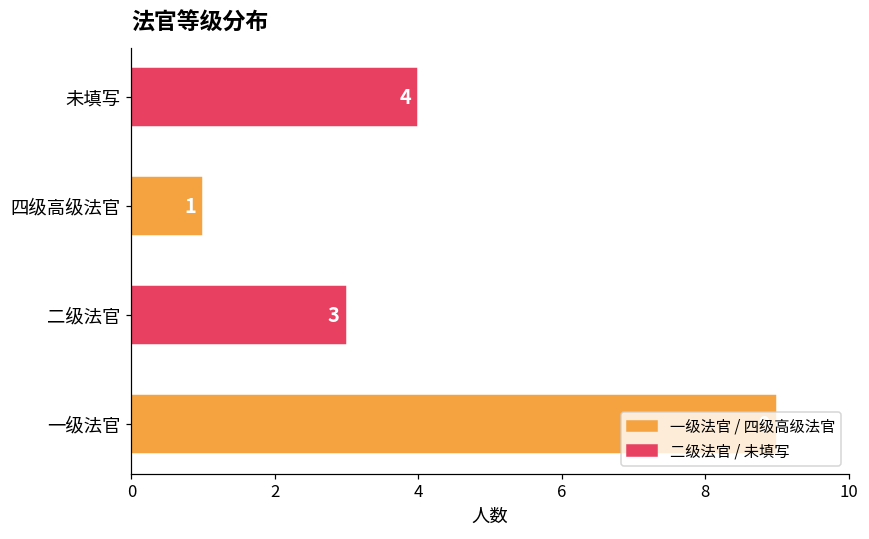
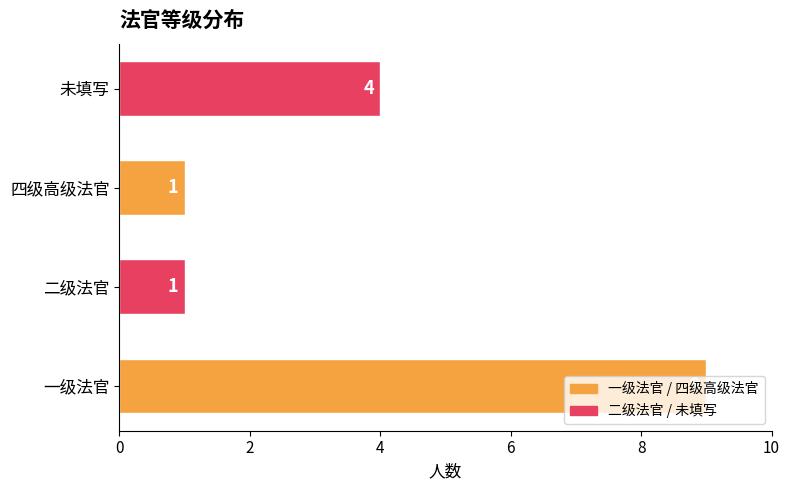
二级法官: 3 -> 1
